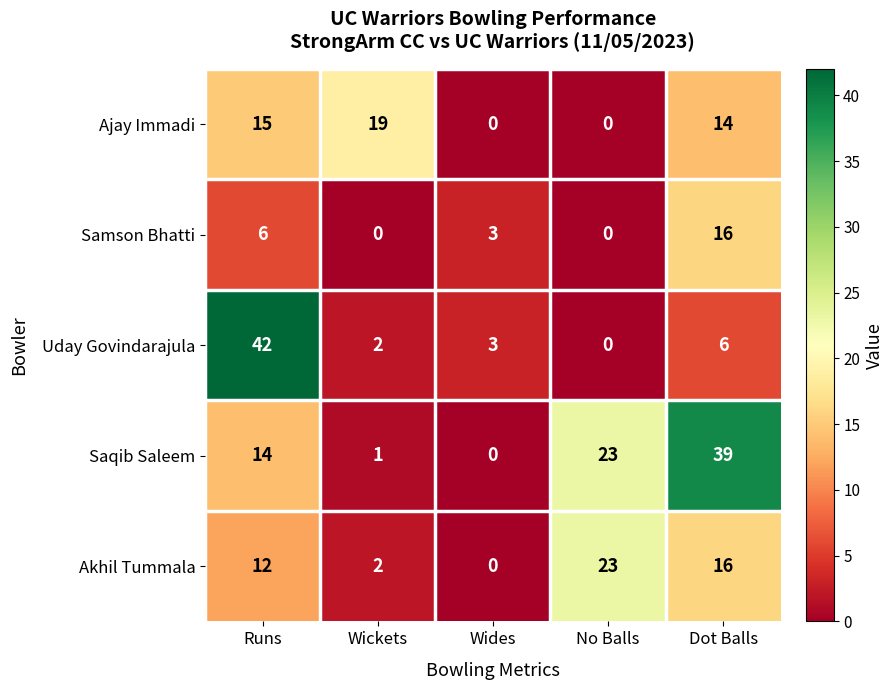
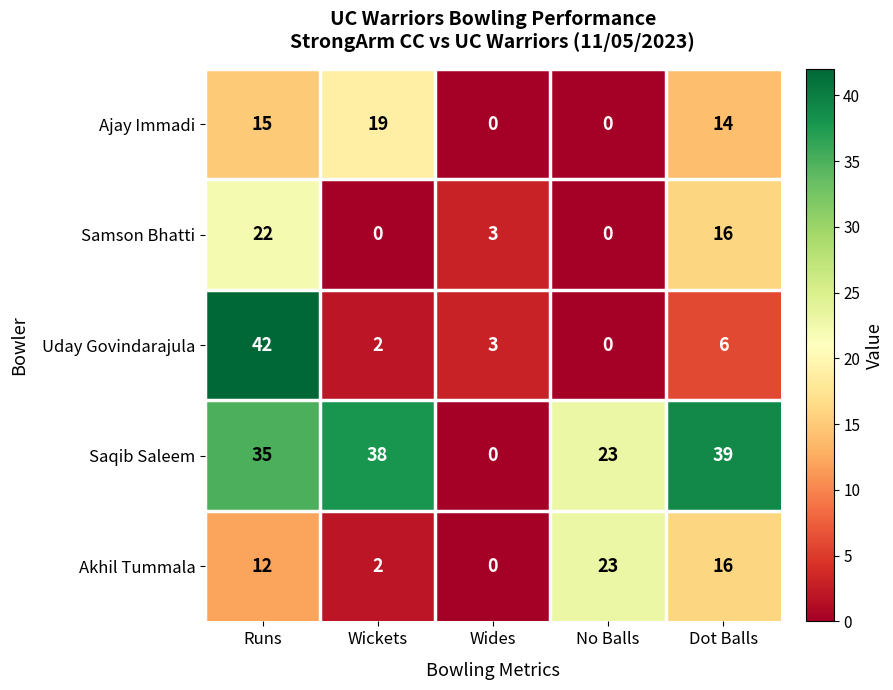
Samson Bhatti, Runs: 6 -> 22
Saqib Saleem, Runs: 14 -> 35
Saqib Saleem, Wickets: 1 -> 38
